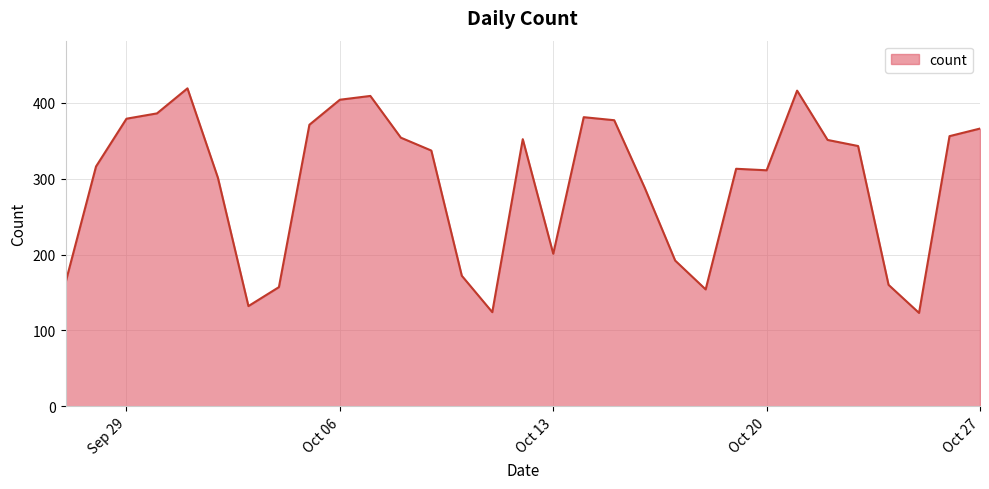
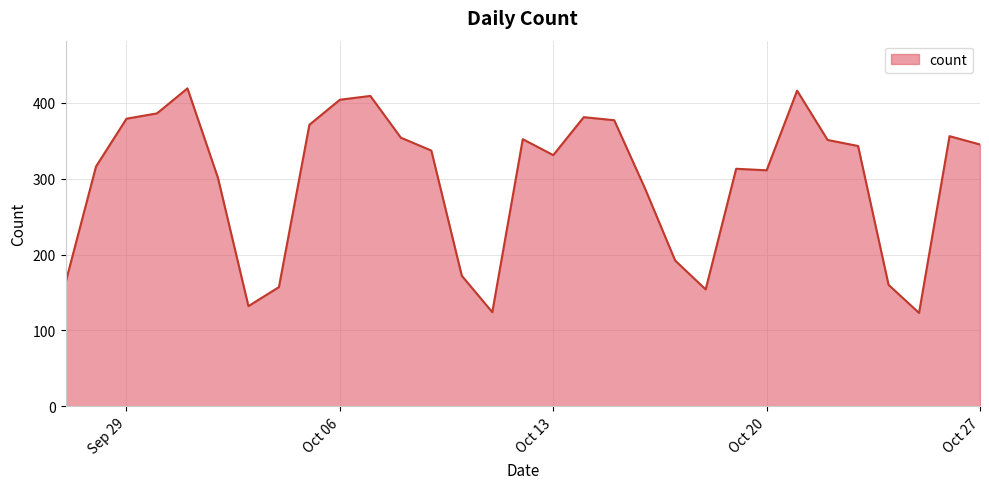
Oct 13: 200 -> 330
Oct 27: 370 -> 350
